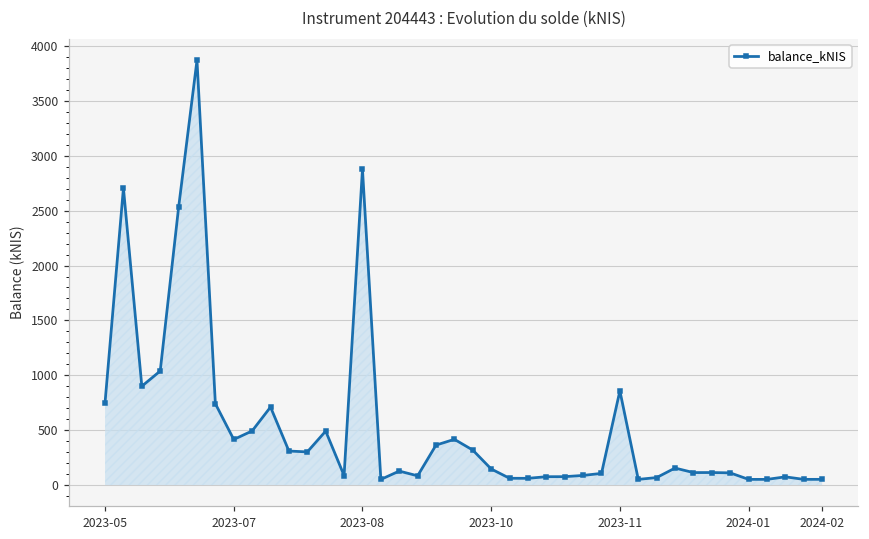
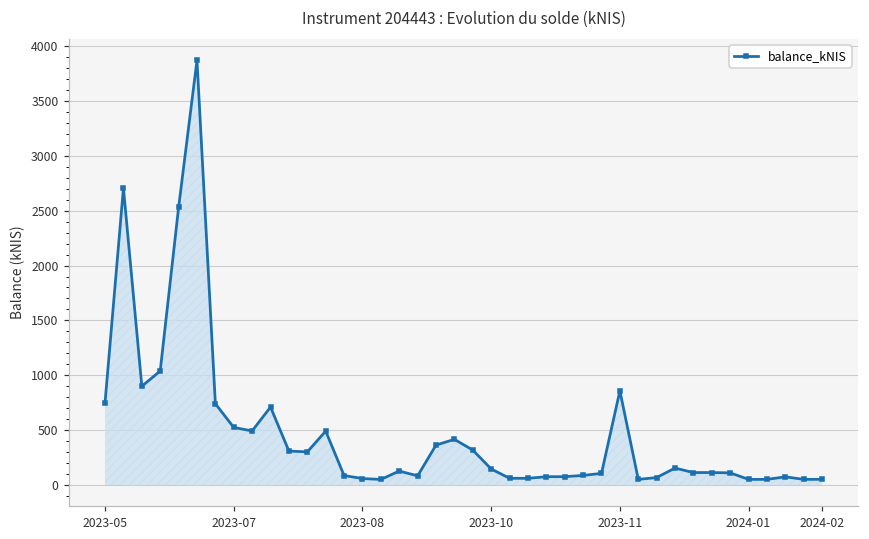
2023-07: 400 -> 500
2023-08: 2900 -> 100
